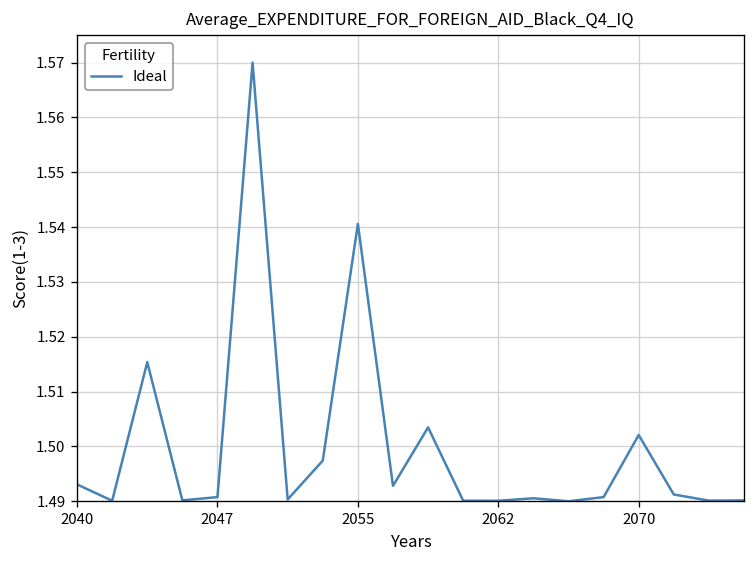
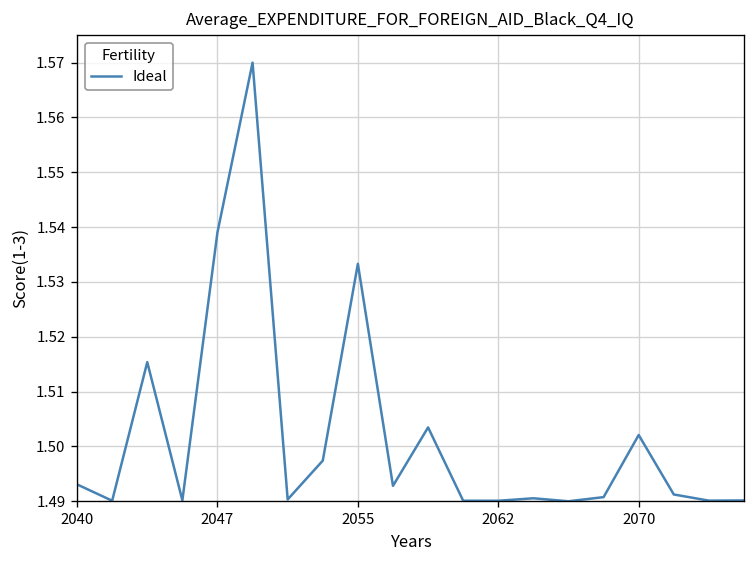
2047: 1.491 -> 1.539
2055: 1.541 -> 1.533
